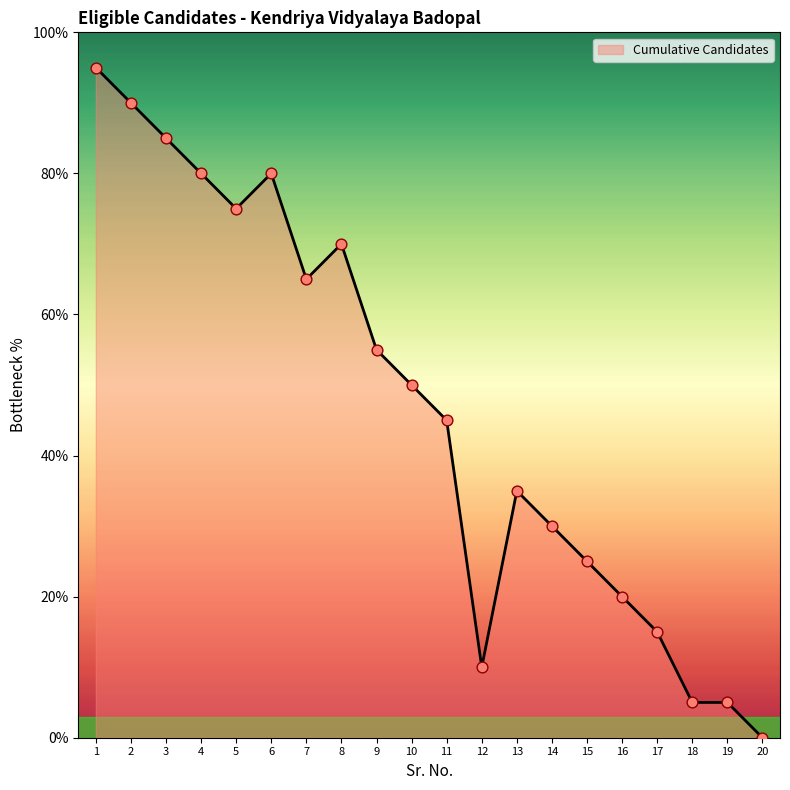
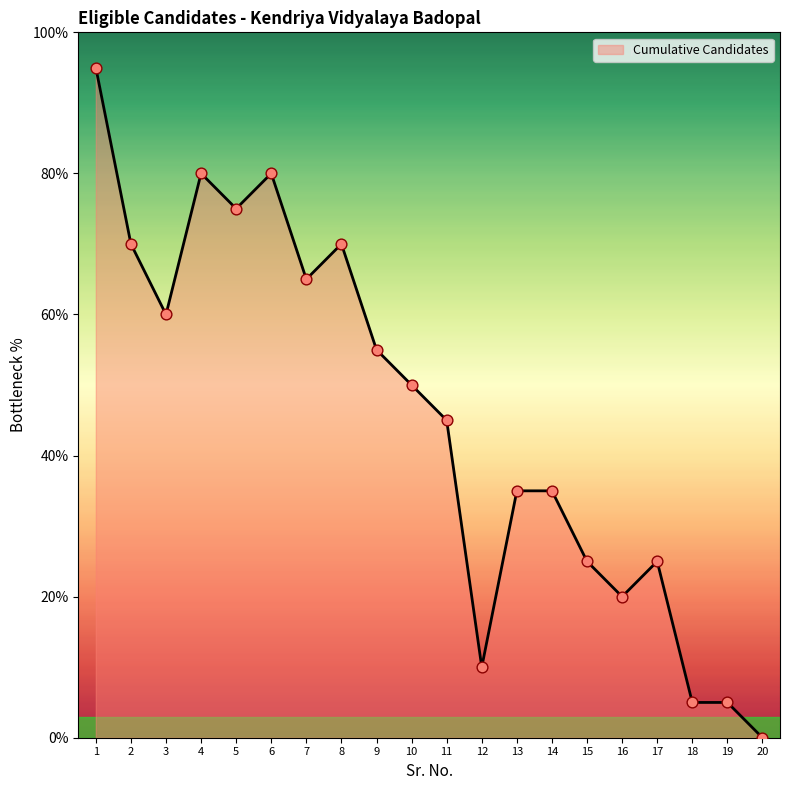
2: 90% -> 70%
3: 85% -> 60%
14: 30% -> 35%
17: 15% -> 25%
